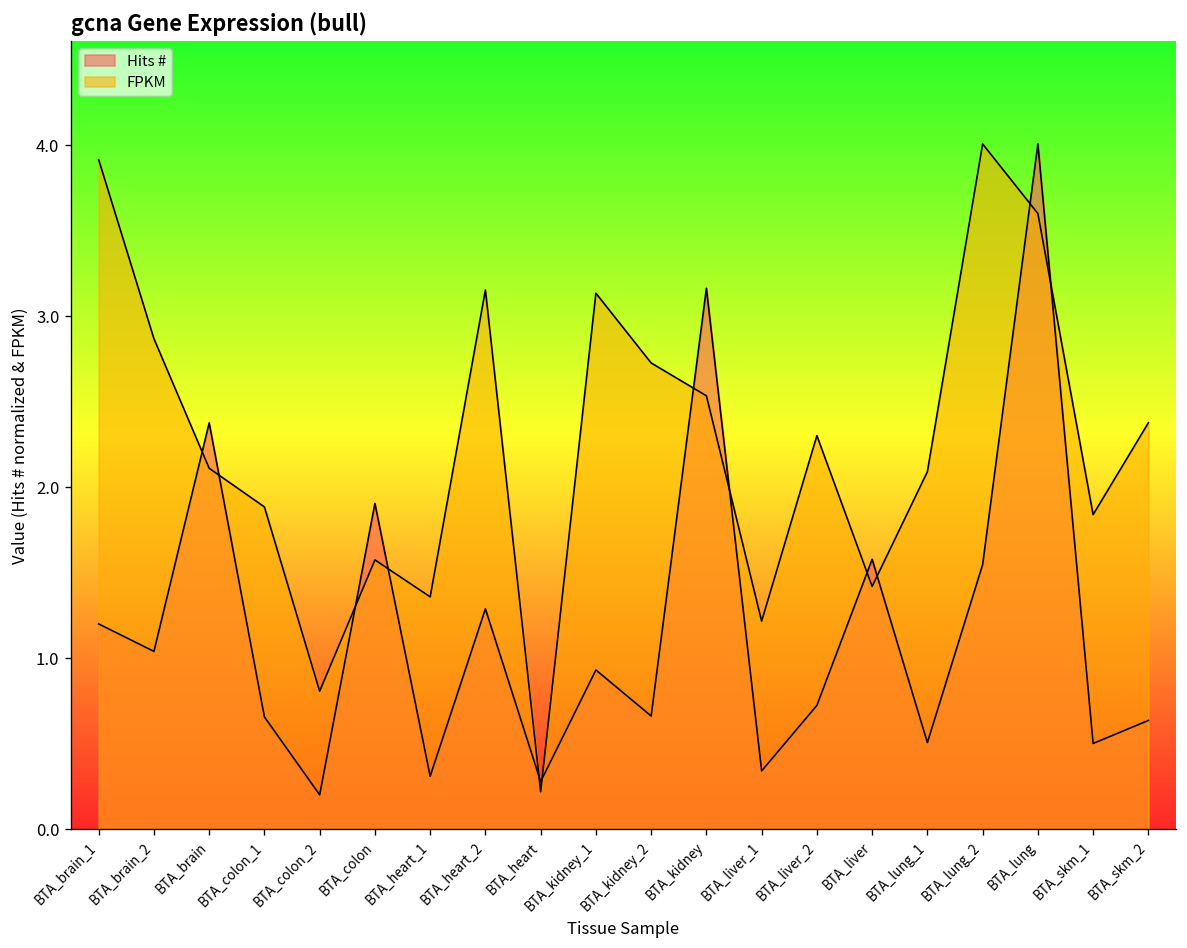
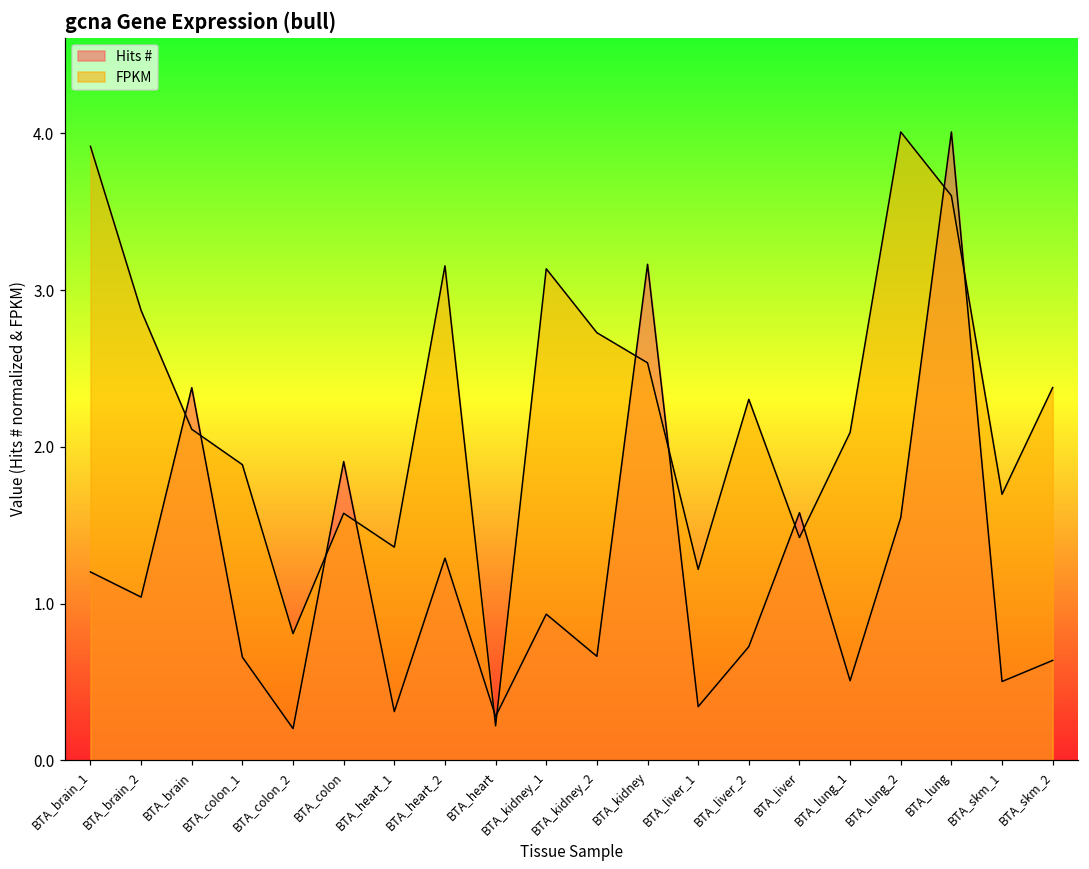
FPKM, BTA_skm_1: 1.84 -> 1.70
